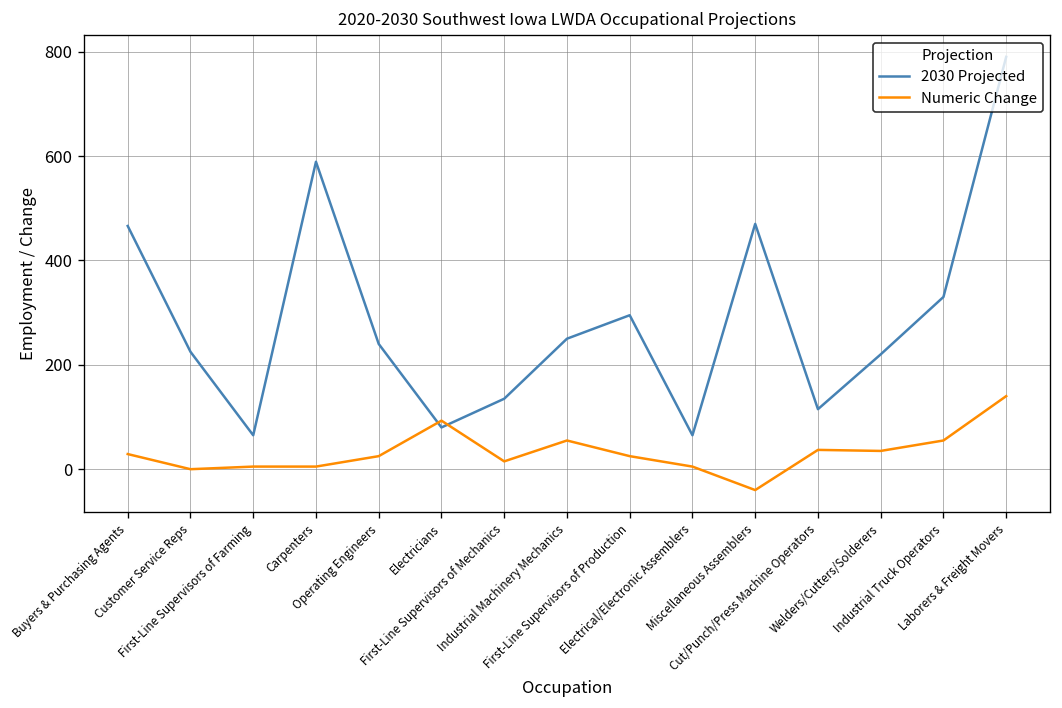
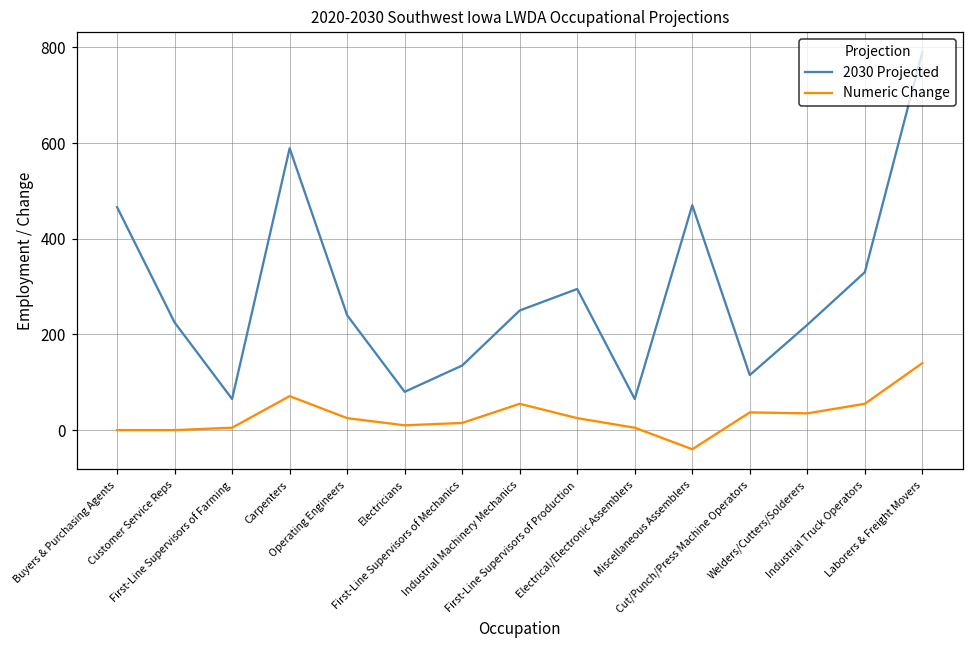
Numeric Change, Buyers & Purchasing Agents: 30 -> 0
Numeric Change, Carpenters: 10 -> 70
Numeric Change, Electricians: 90 -> 10
